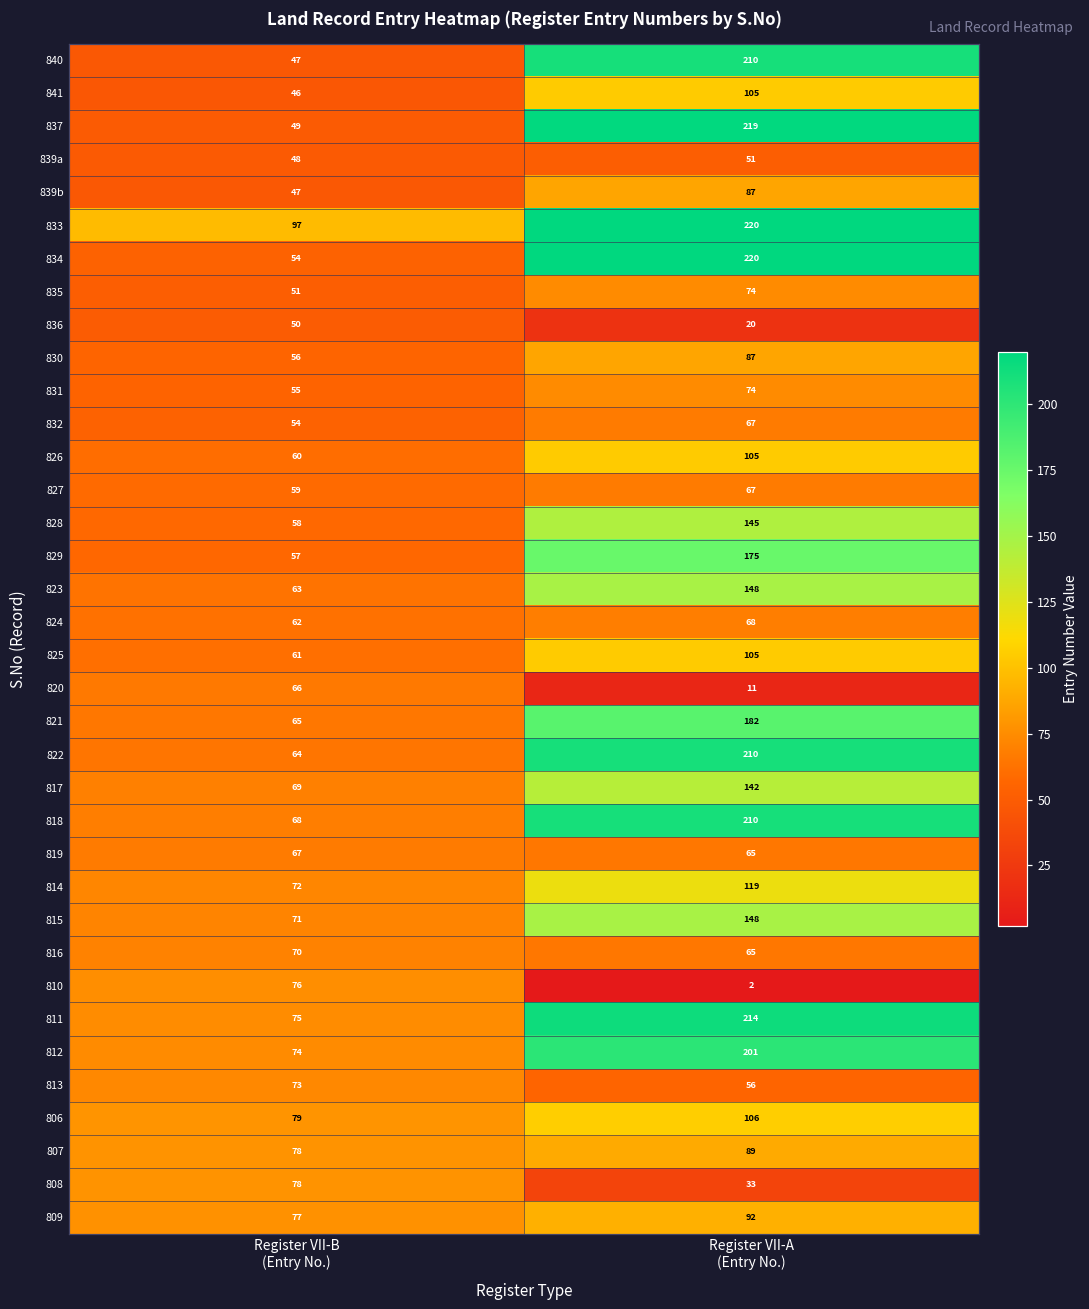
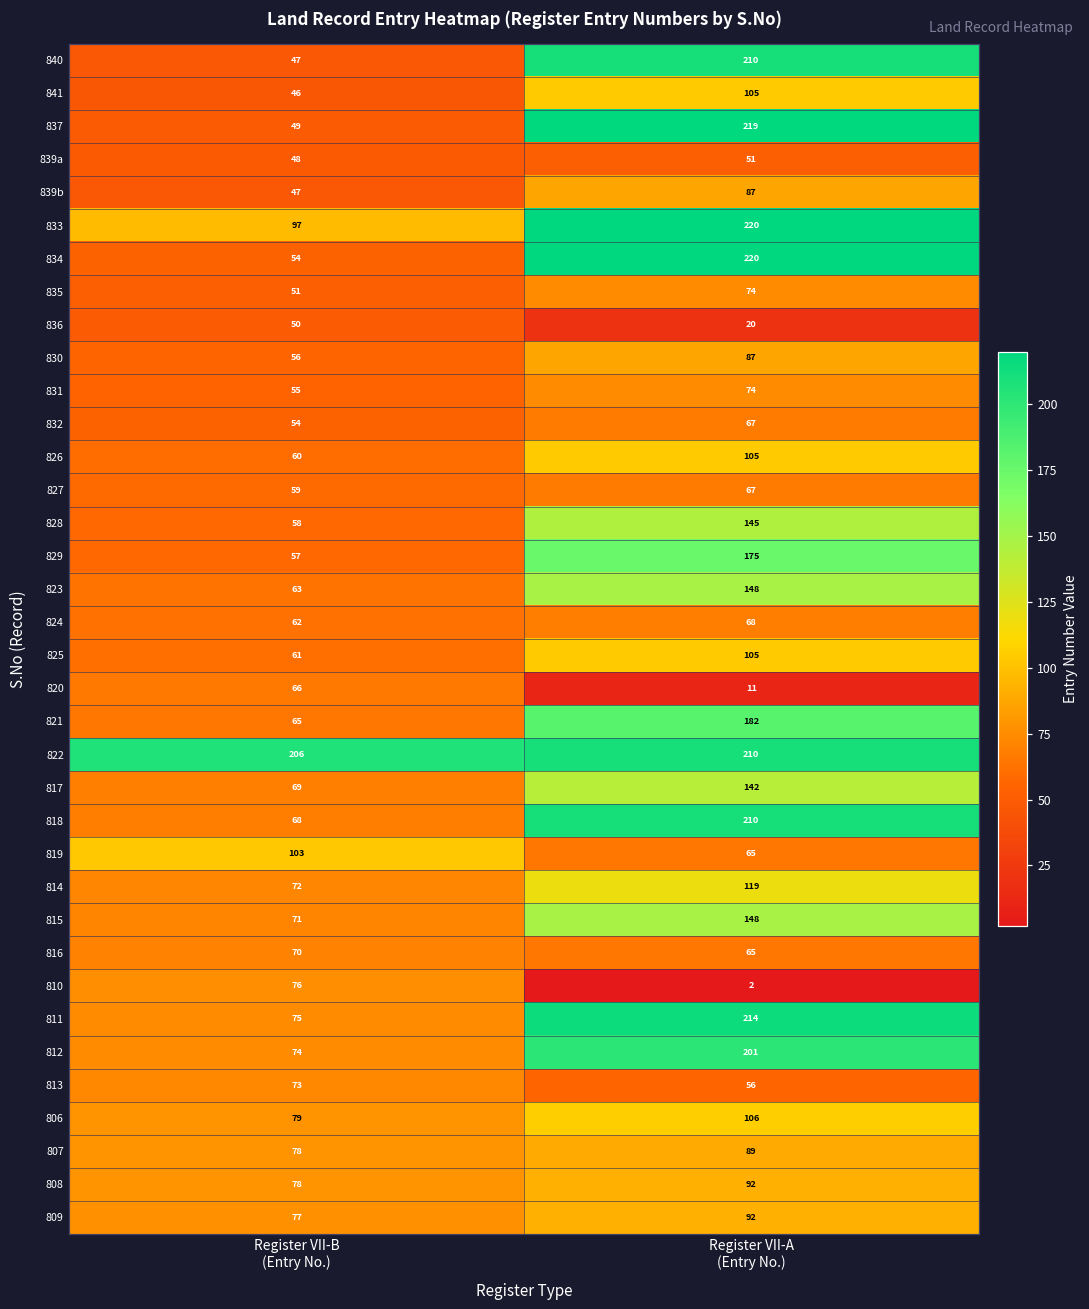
822, Register VII-B (Entry No.): 64 -> 206
819, Register VII-B (Entry No.): 67 -> 103
808, Register VII-A (Entry No.): 33 -> 92
